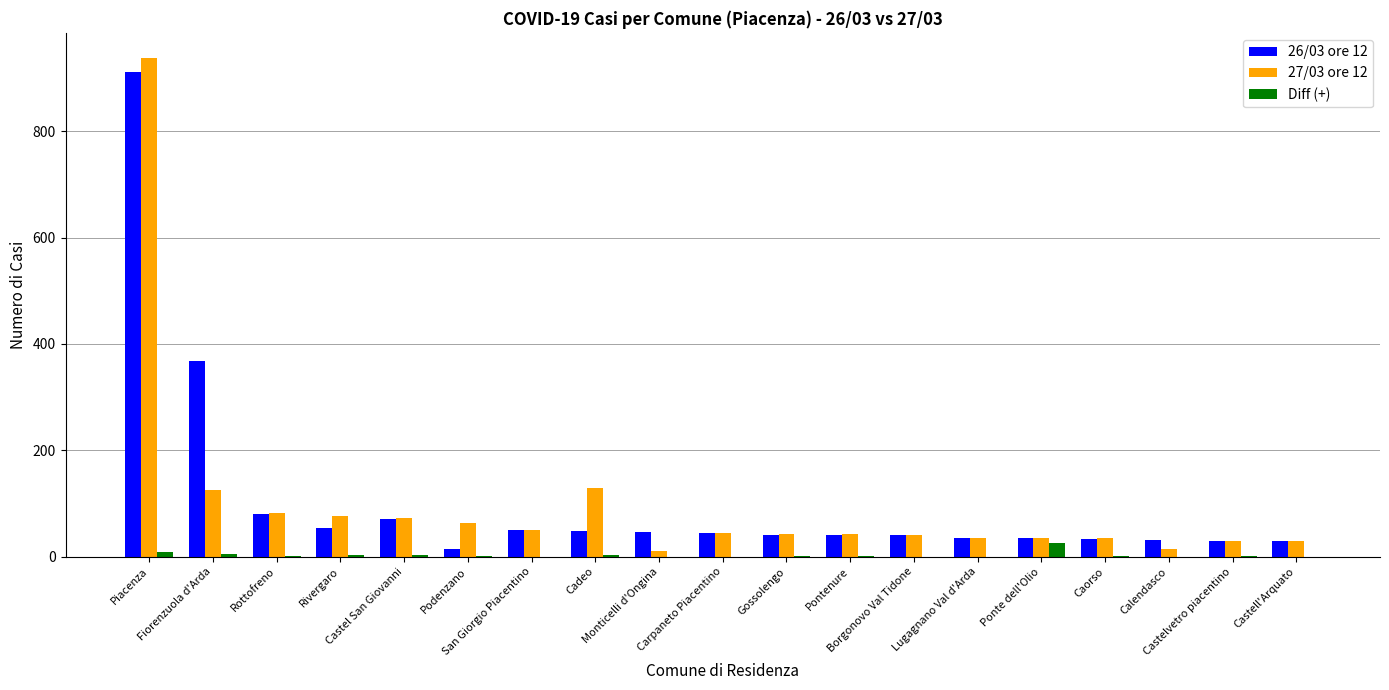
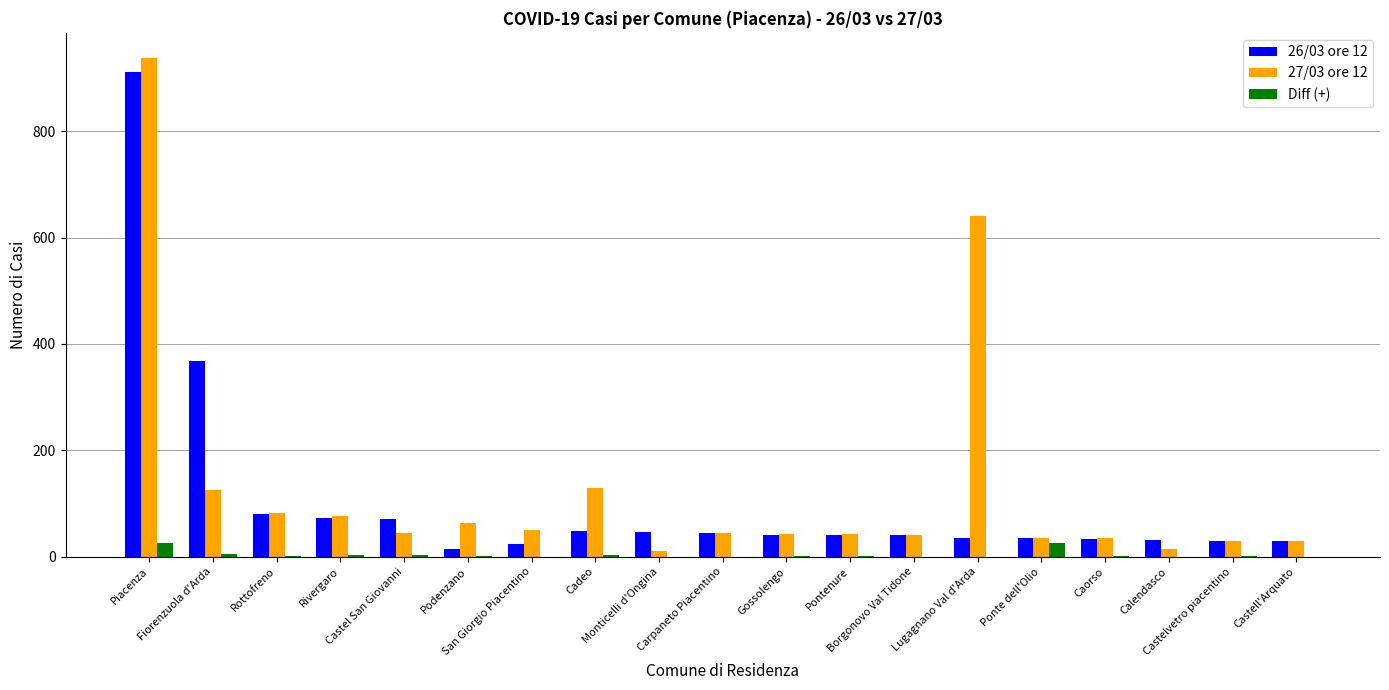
Diff (+), Piacenza: 10 -> 30
26/03 ore 12, Rivergaro: 50 -> 70
27/03 ore 12, Castel San Giovanni: 70 -> 50
26/03 ore 12, San Giorgio Piacentino: 50 -> 20
27/03 ore 12, Lugagnano Val d'Arda: 40 -> 640
